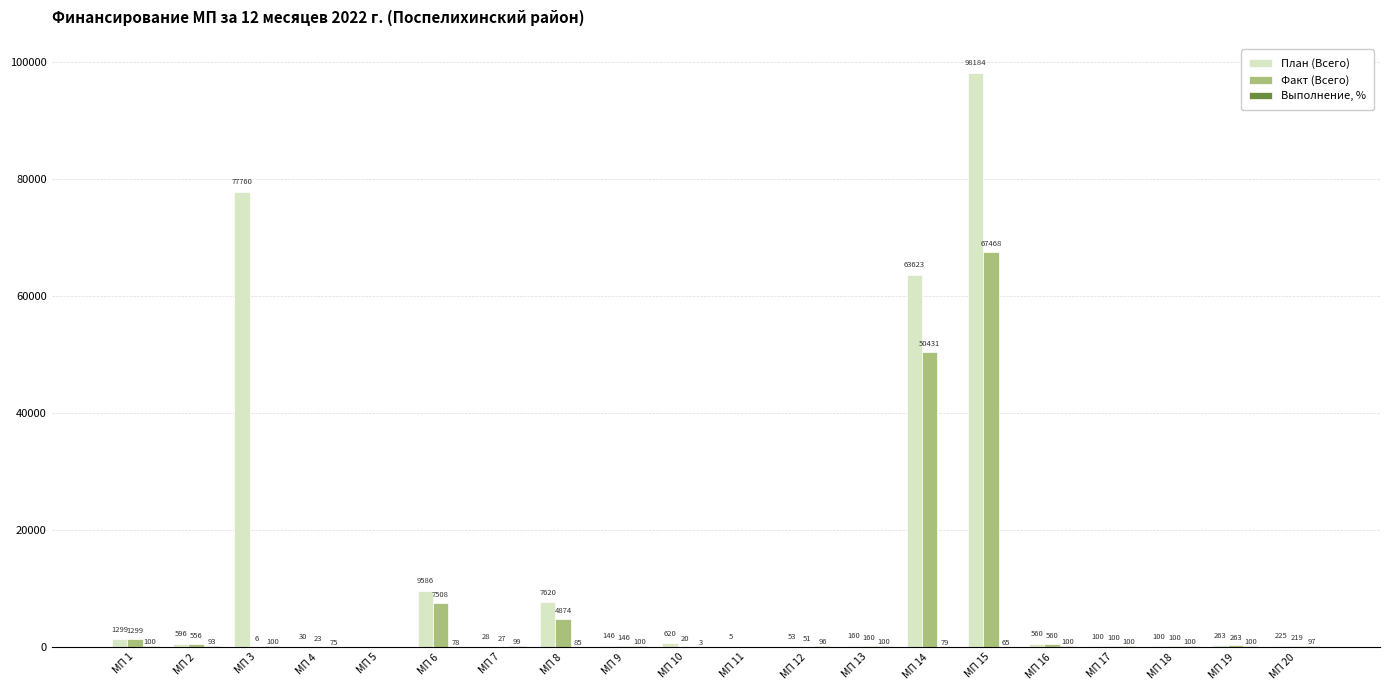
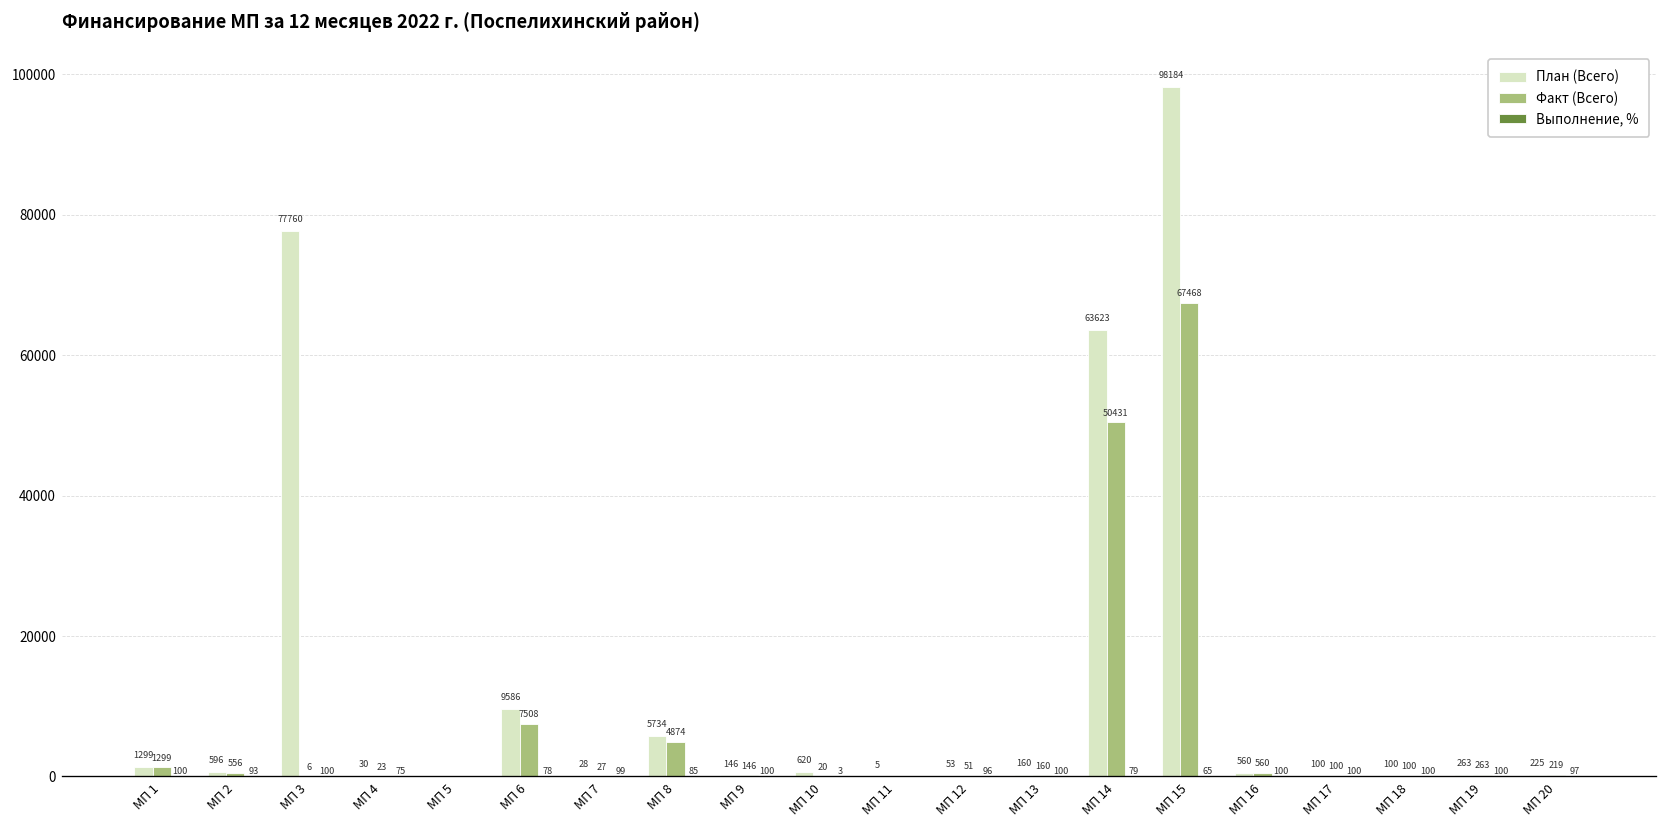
План (Всего), МП 8: 7620 -> 5734
